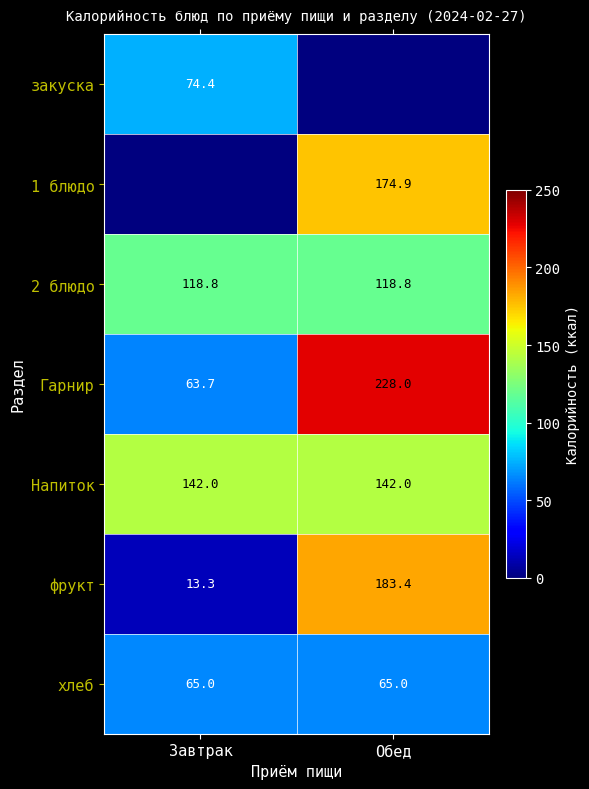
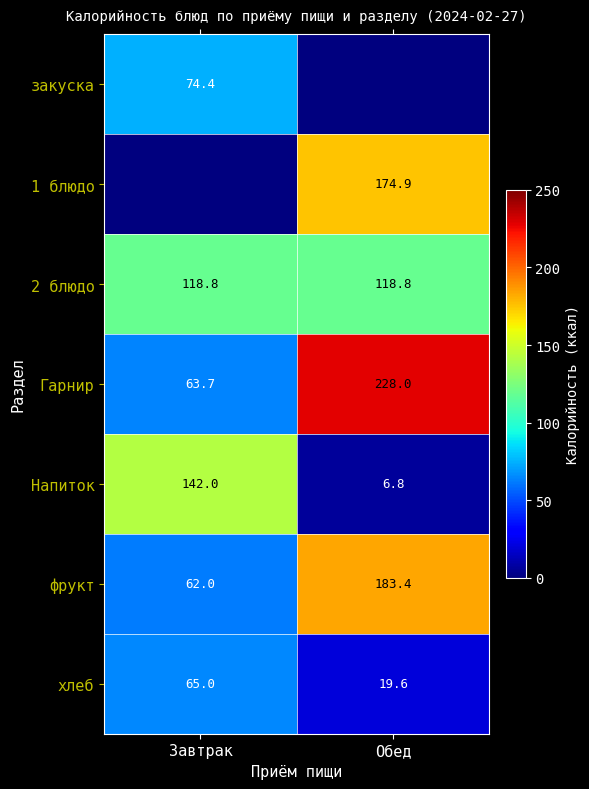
Напиток, Обед: 142.0 -> 6.8
фрукт, Завтрак: 13.3 -> 62.0
хлеб, Обед: 65.0 -> 19.6
